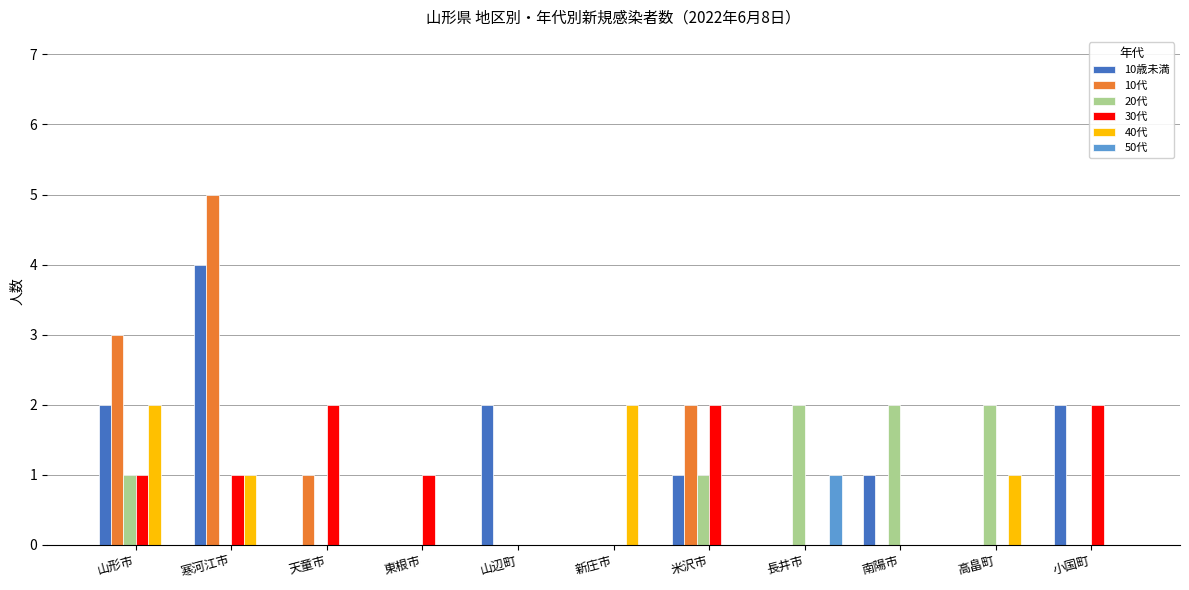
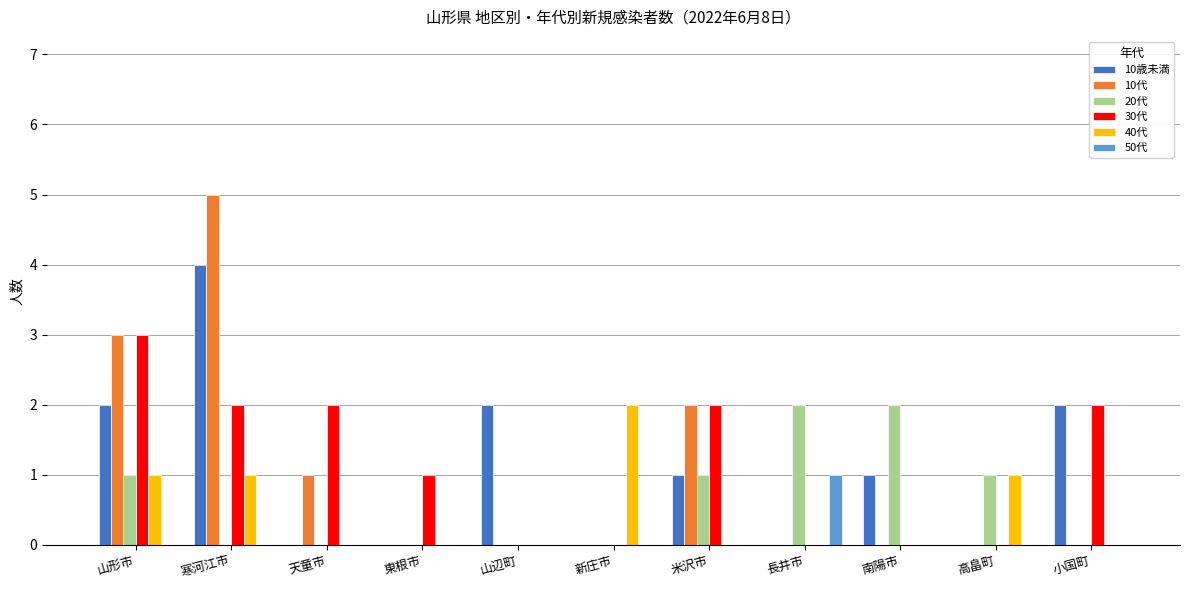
30代, 山形市: 1 -> 3
40代, 山形市: 2 -> 1
30代, 寒河江市: 1 -> 2
20代, 高畠町: 2 -> 1
